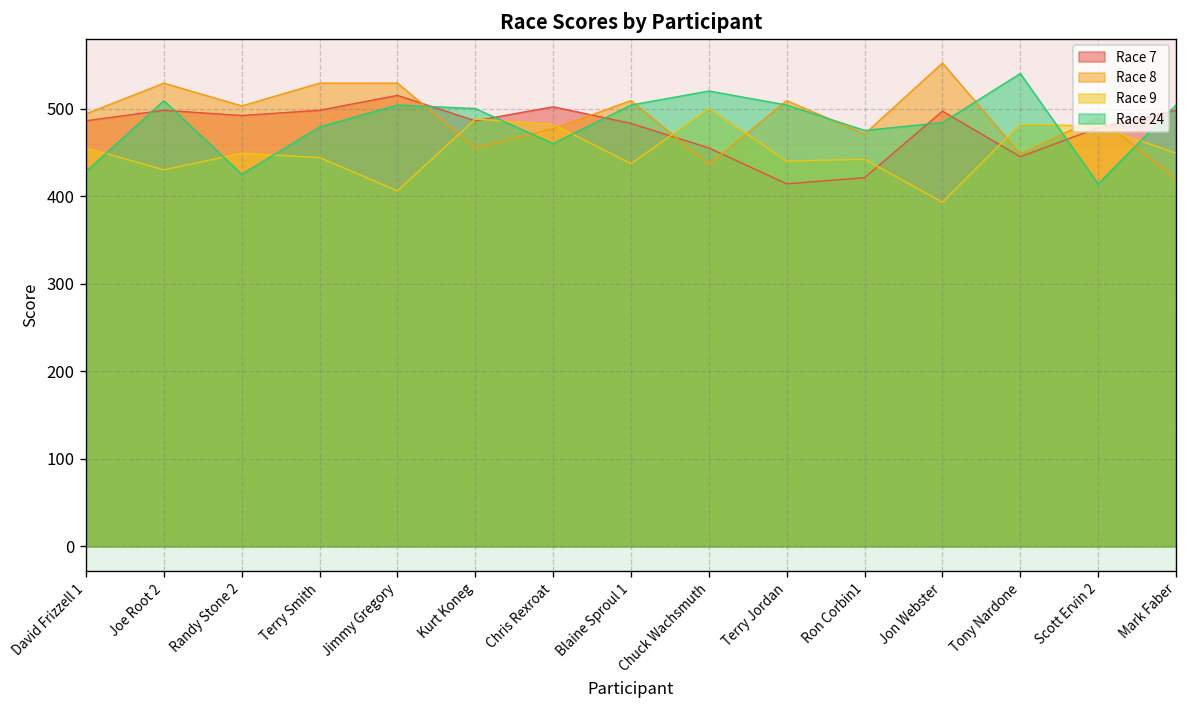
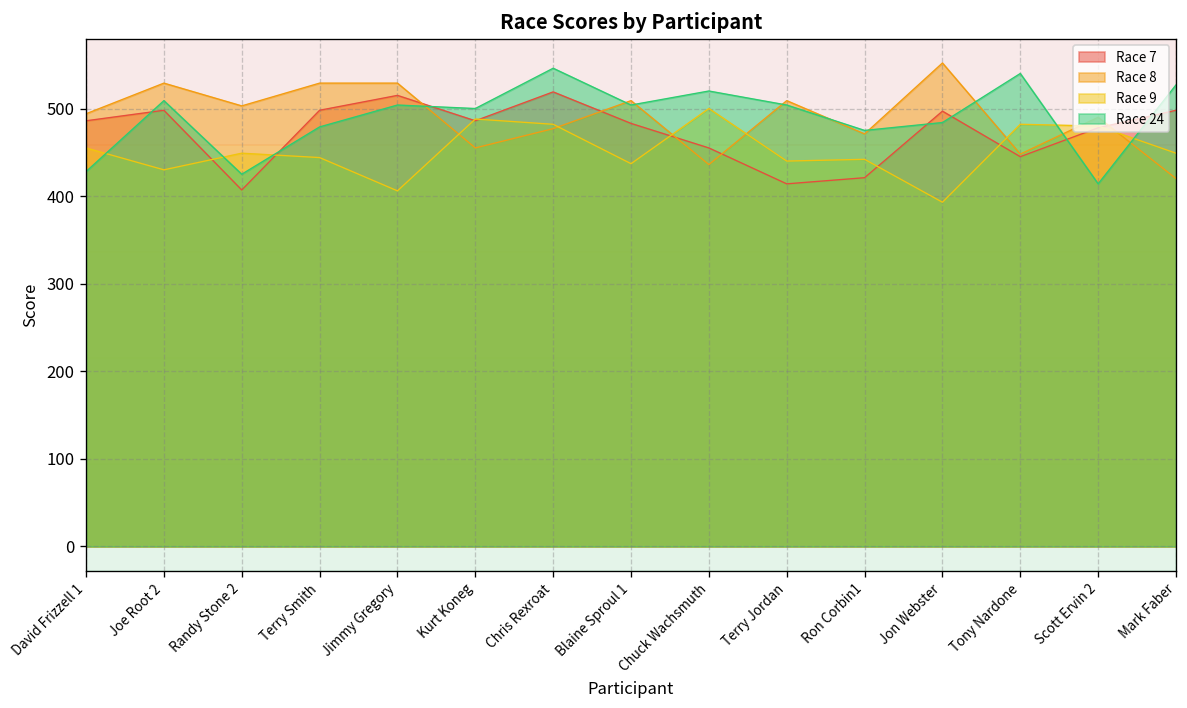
Race 7, Randy Stone 2: 490 -> 410
Race 7, Chris Rexroat: 500 -> 520
Race 24, Chris Rexroat: 460 -> 550
Race 24, Mark Faber: 500 -> 530
